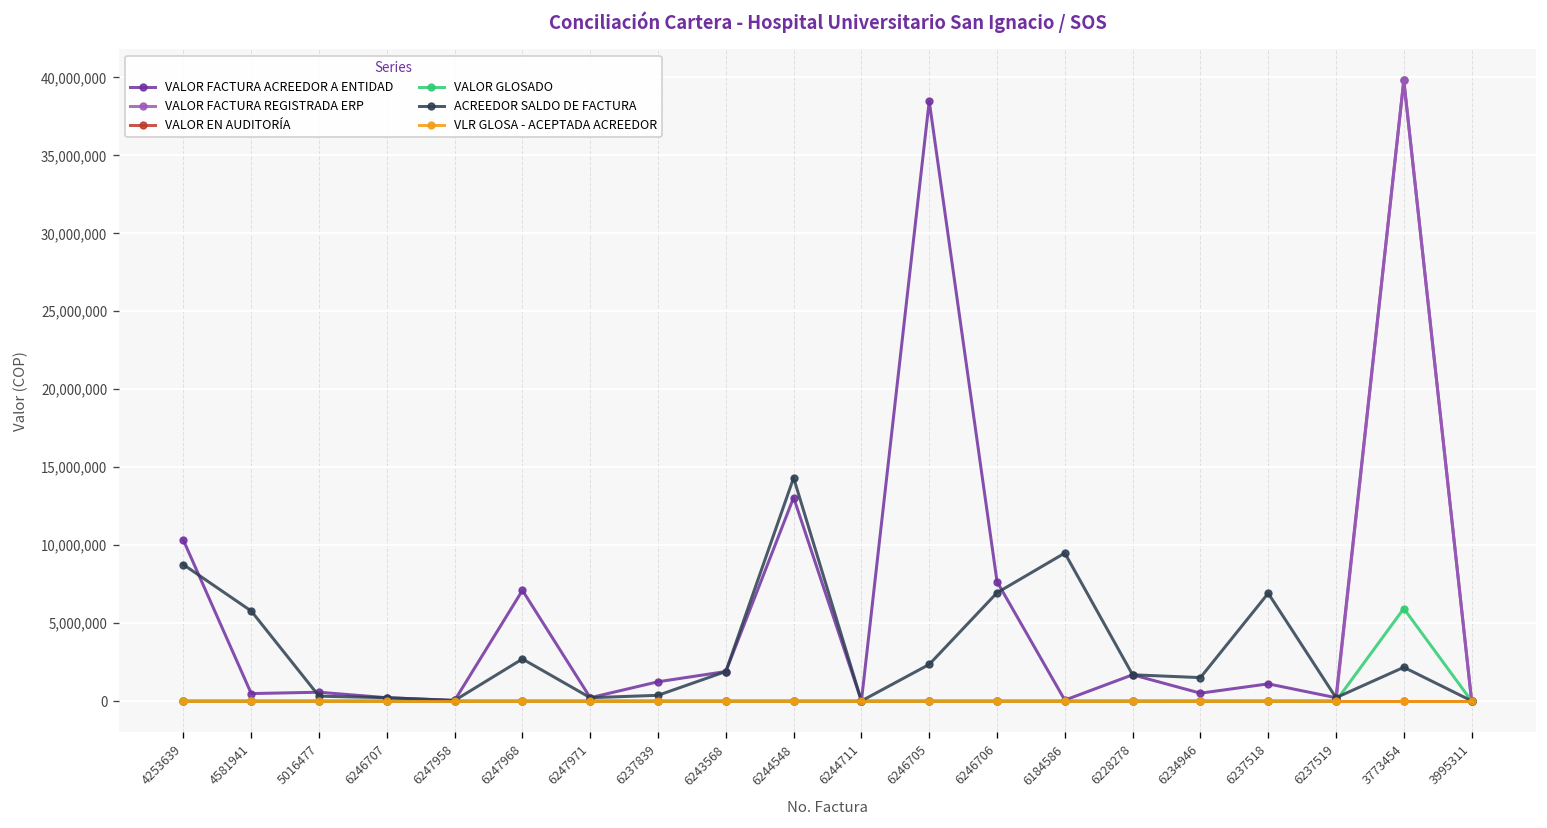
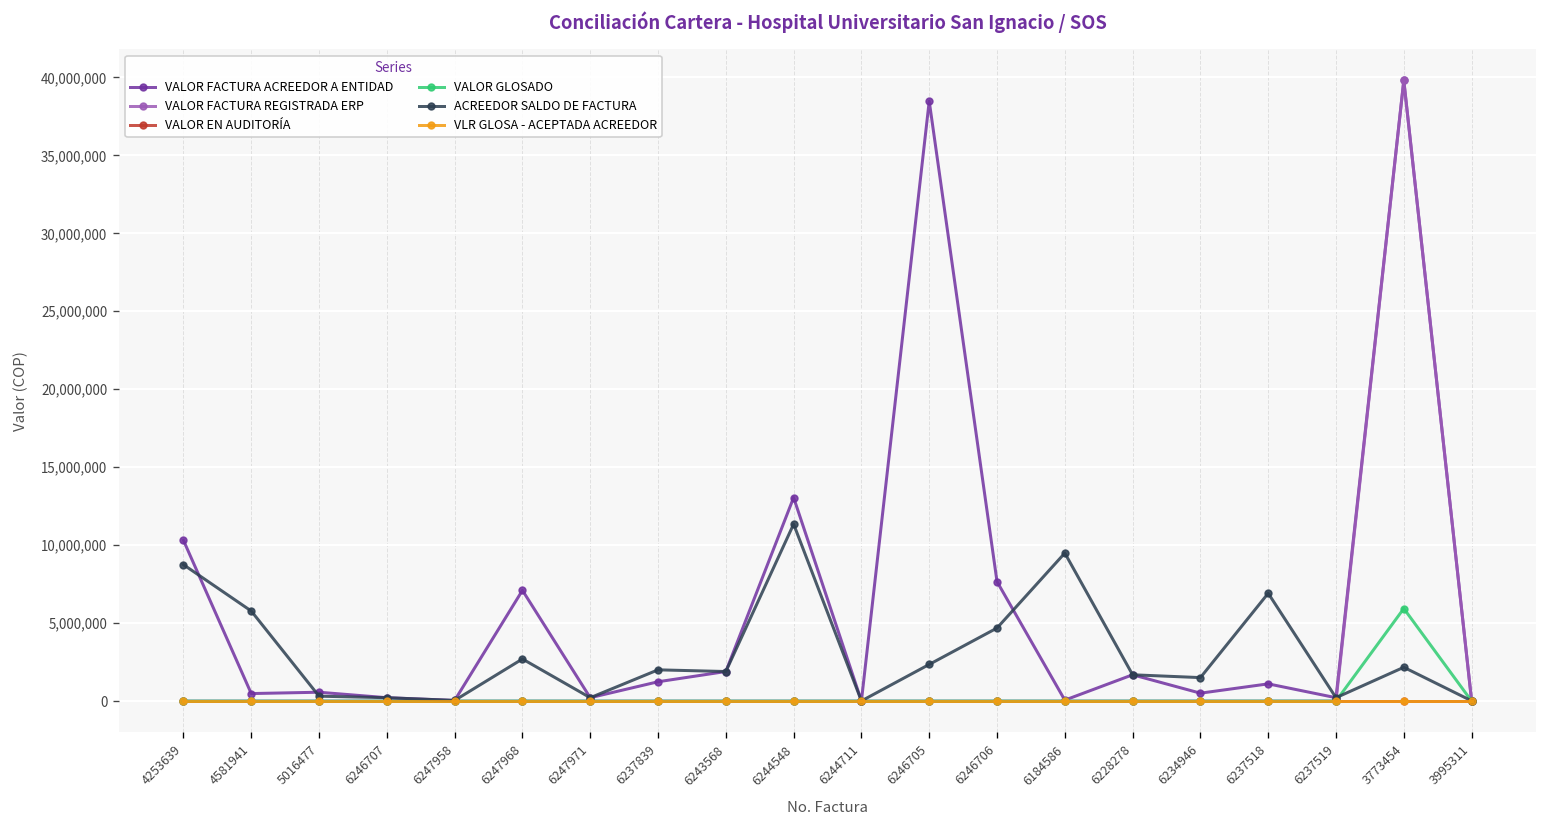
ACREEDOR SALDO DE FACTURA, 6237839: 400,000 -> 2,000,000
ACREEDOR SALDO DE FACTURA, 6244548: 14,300,000 -> 11,400,000
ACREEDOR SALDO DE FACTURA, 6246706: 6,900,000 -> 4,700,000
